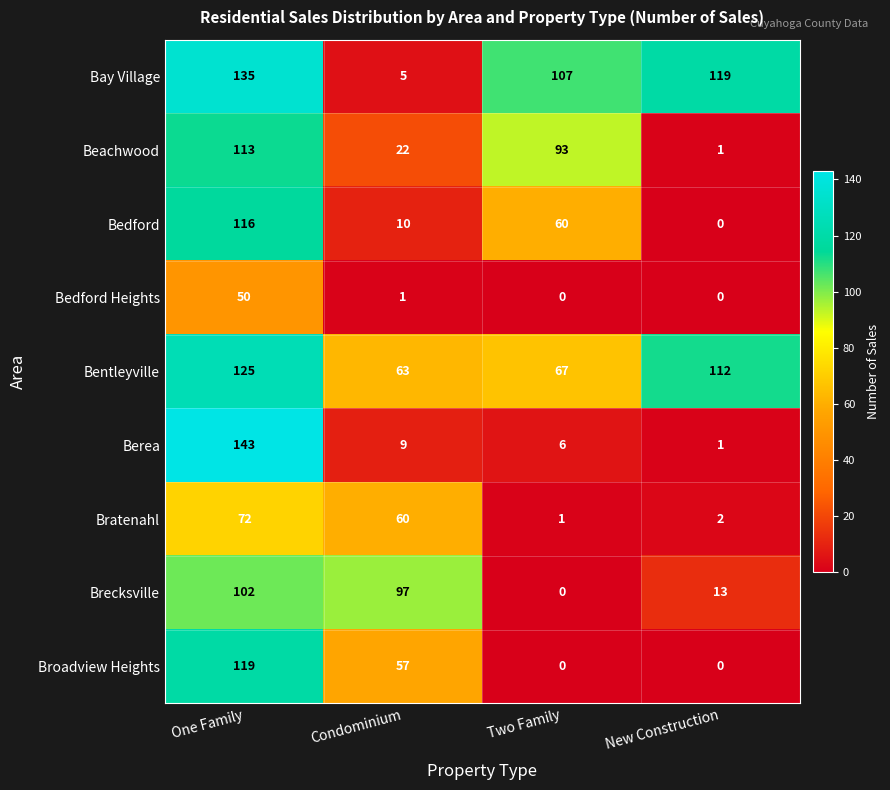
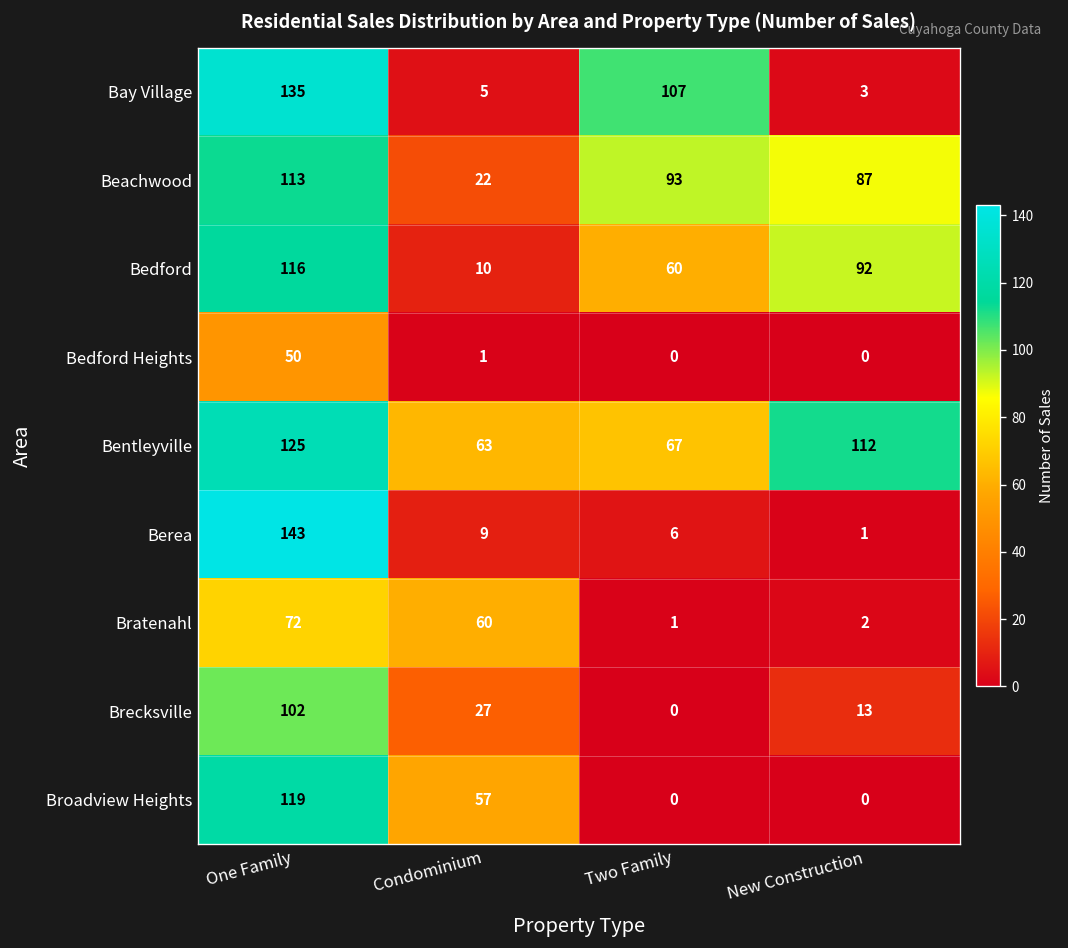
Bay Village, New Construction: 119 -> 3
Beachwood, New Construction: 1 -> 87
Bedford, New Construction: 0 -> 92
Brecksville, Condominium: 97 -> 27
